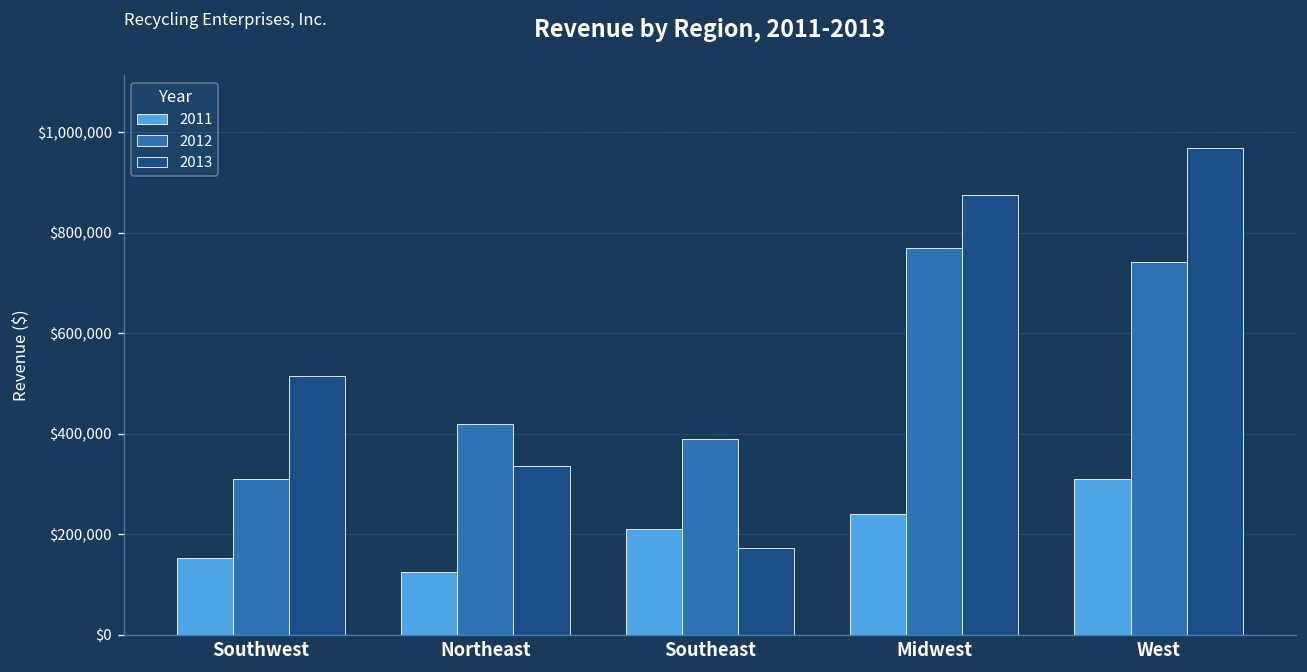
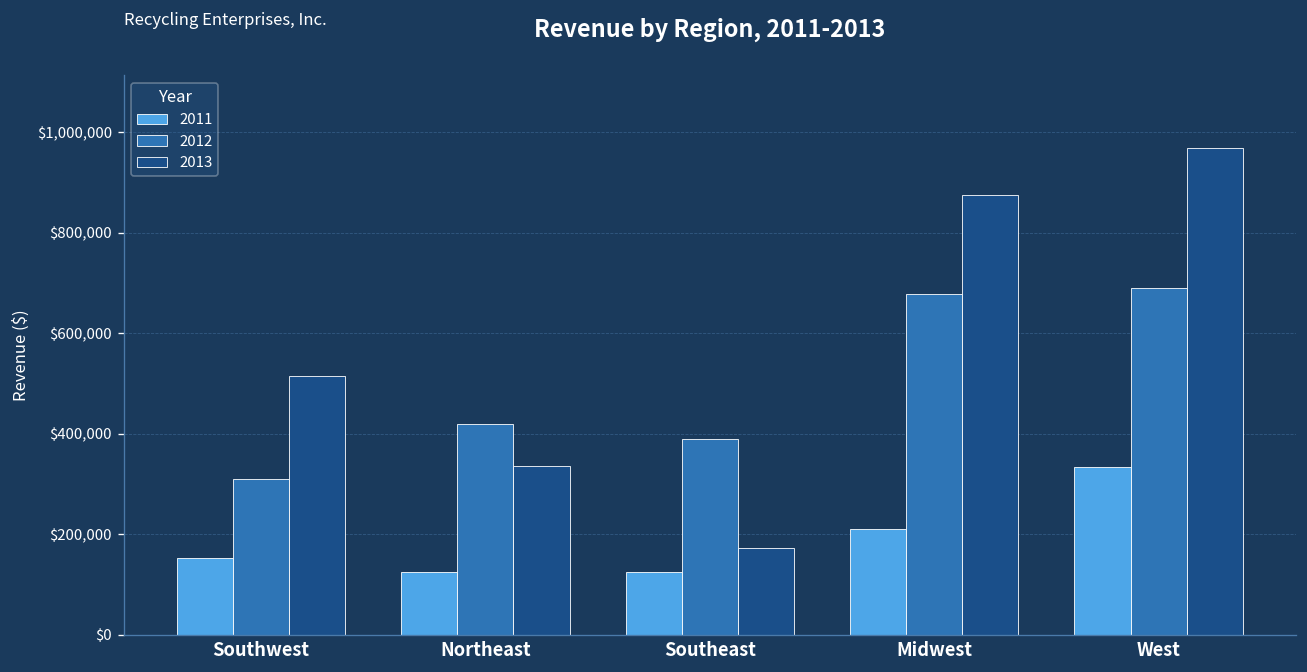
2011, Southeast: $210,000 -> $130,000
2011, Midwest: $240,000 -> $210,000
2012, Midwest: $770,000 -> $680,000
2011, West: $310,000 -> $330,000
2012, West: $740,000 -> $690,000
